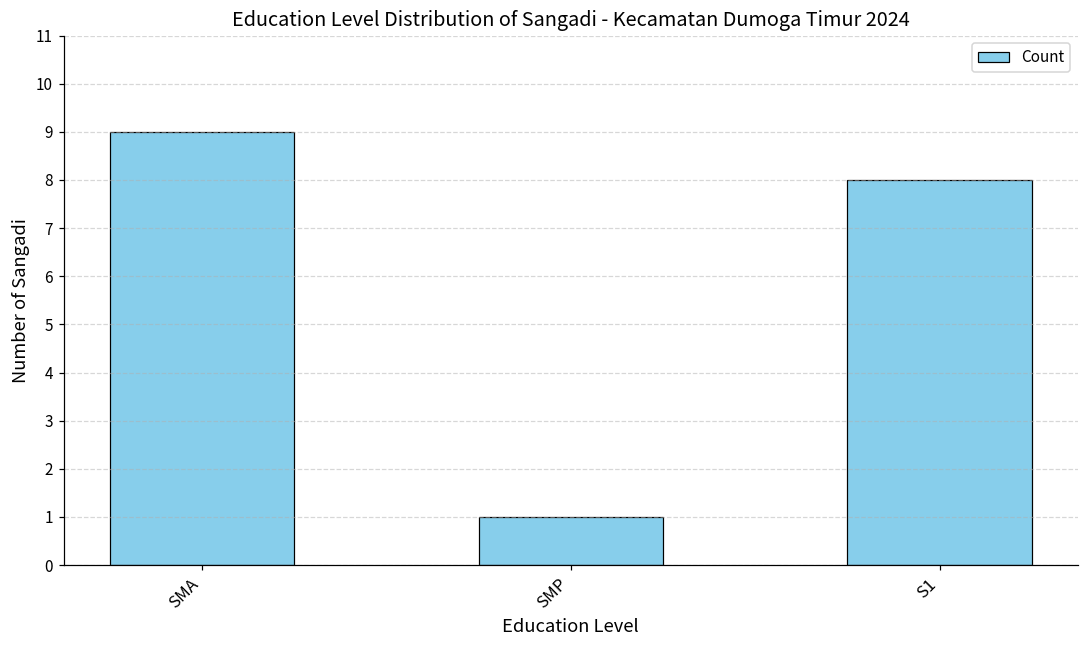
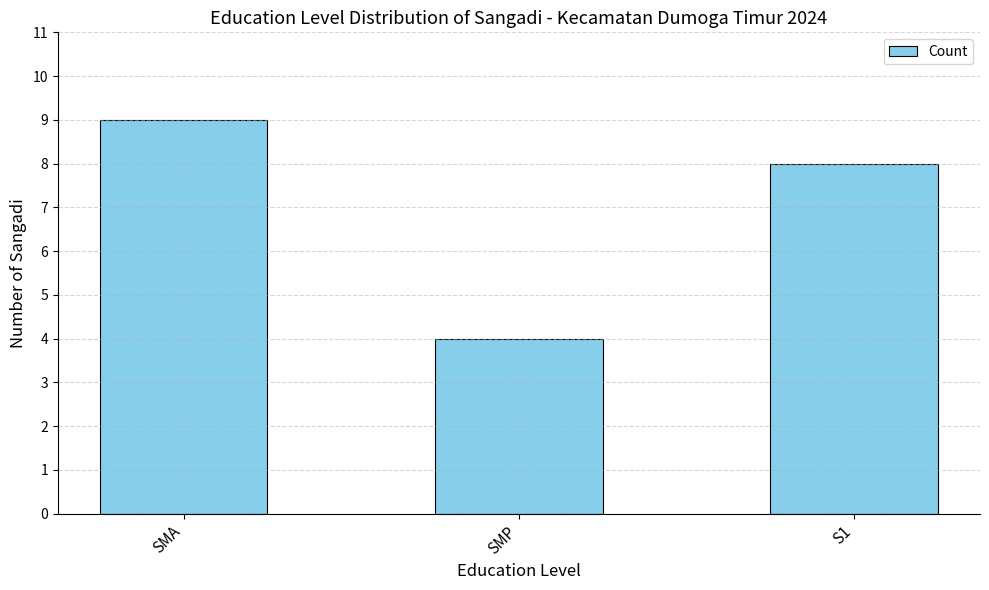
SMP: 1 -> 4
